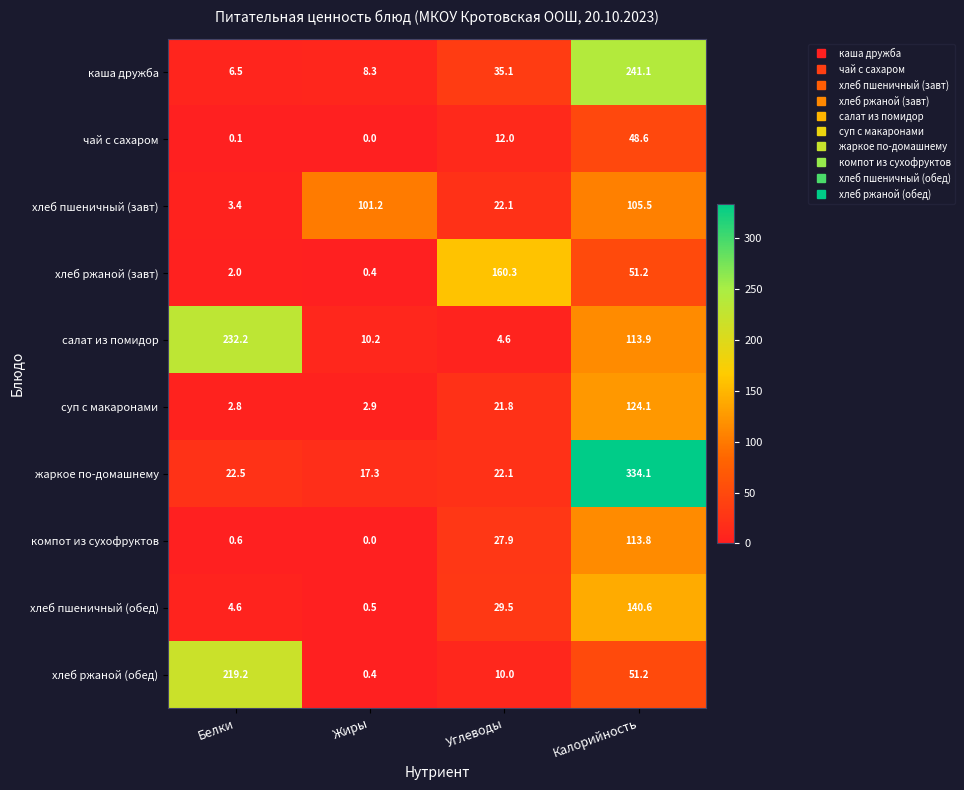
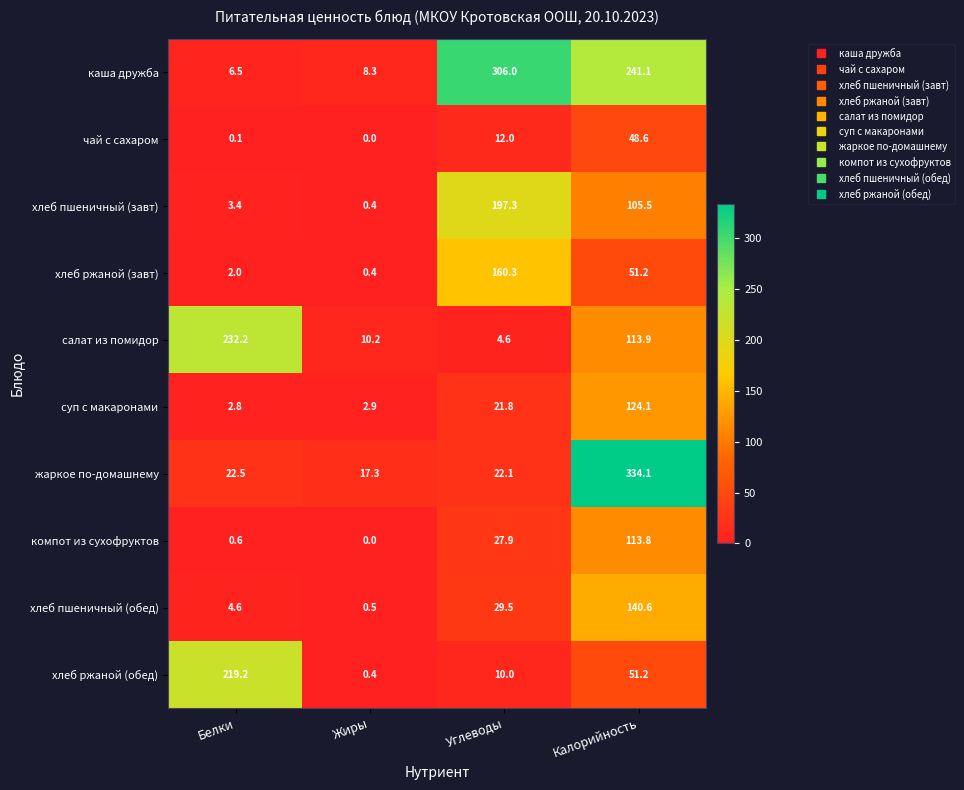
каша дружба, Углеводы: 35.1 -> 306.0
хлеб пшеничный (завт), Жиры: 101.2 -> 0.4
хлеб пшеничный (завт), Углеводы: 22.1 -> 197.3
